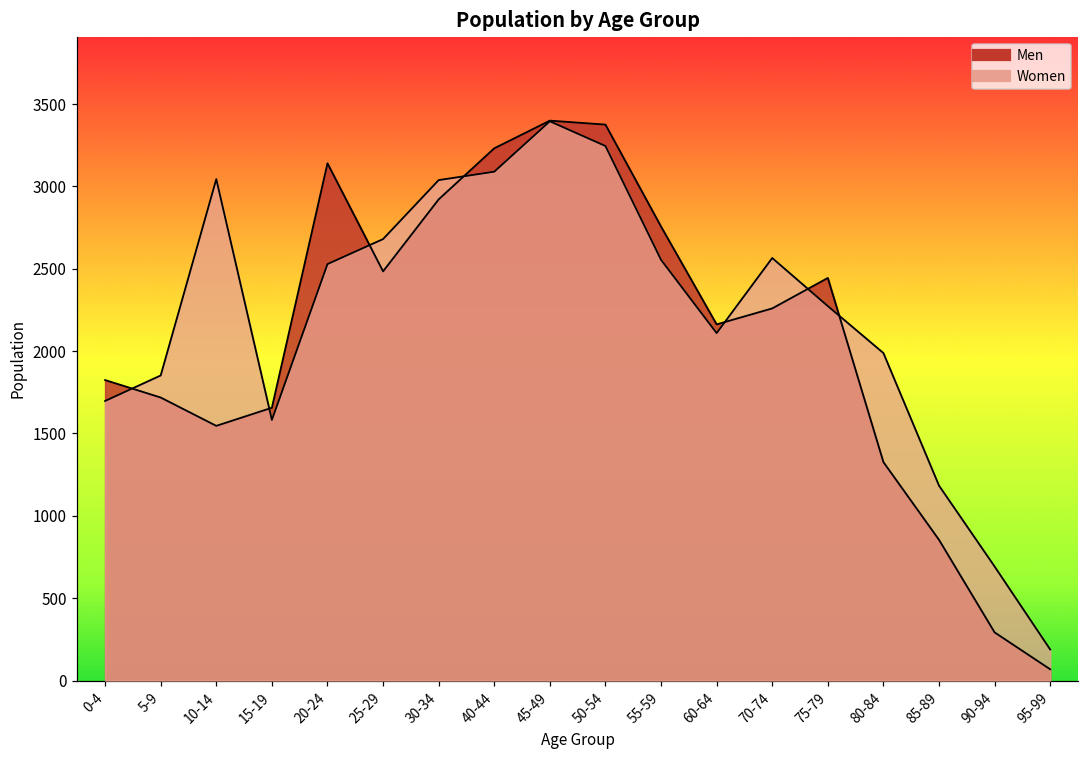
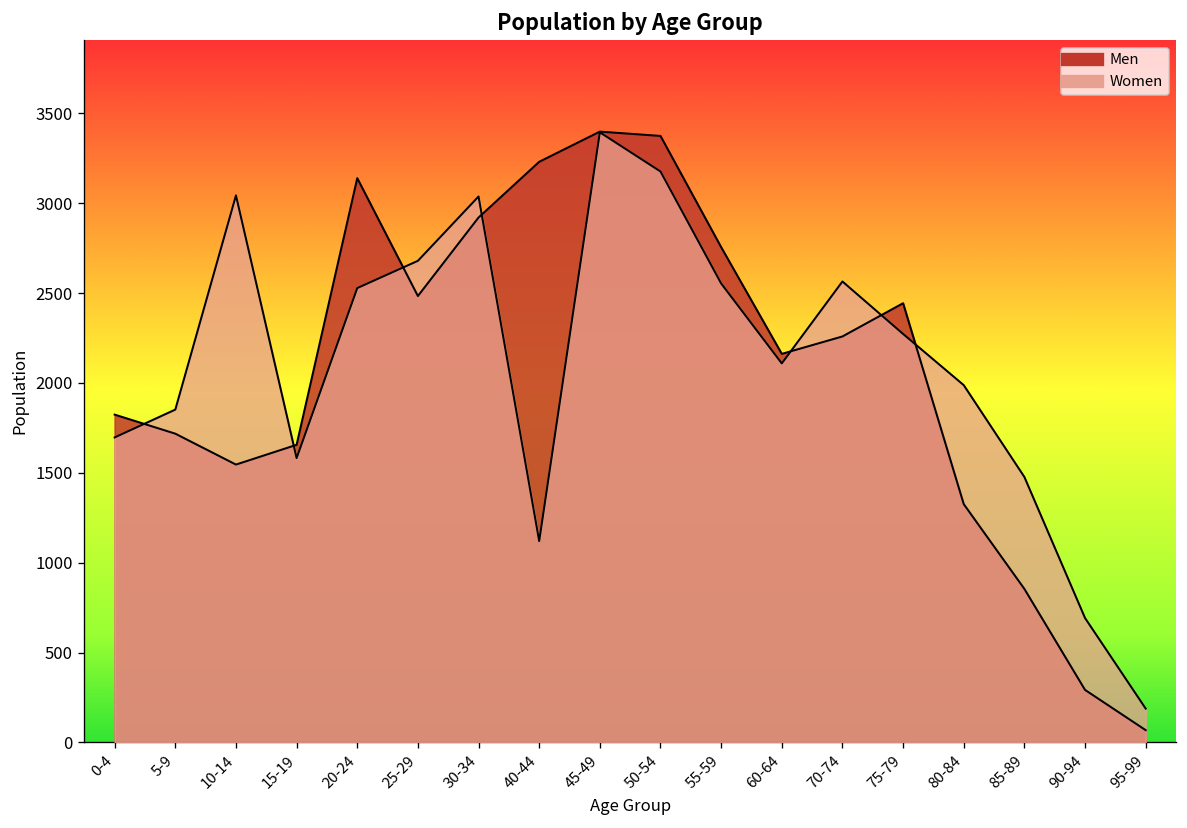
Women, 40-44: 3090 -> 1120
Women, 50-54: 3250 -> 3180
Women, 85-89: 1180 -> 1480
